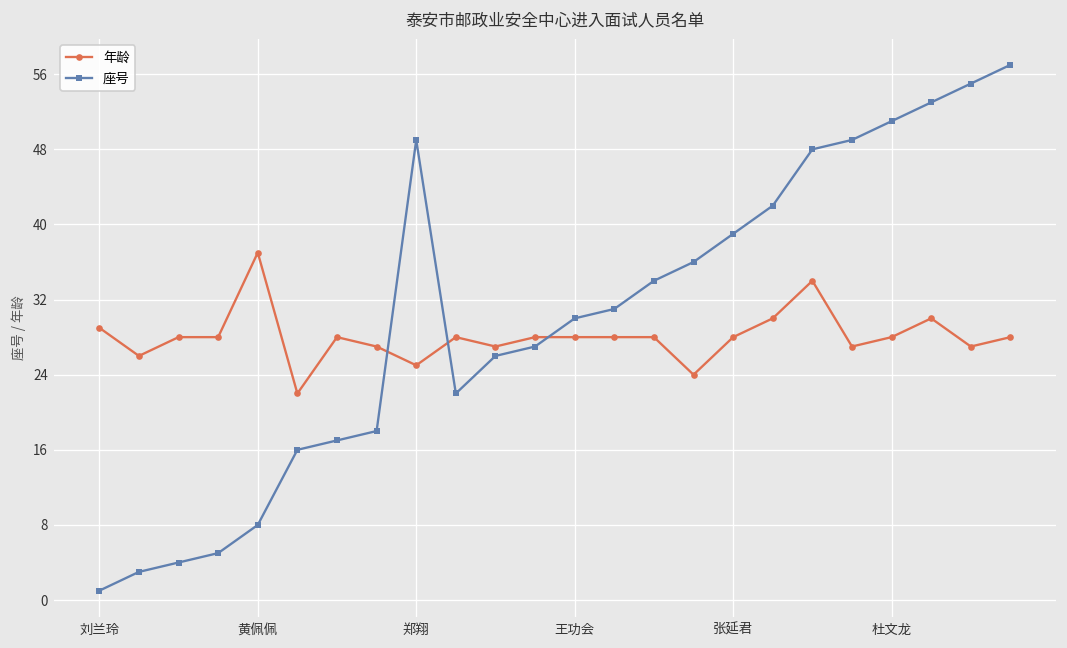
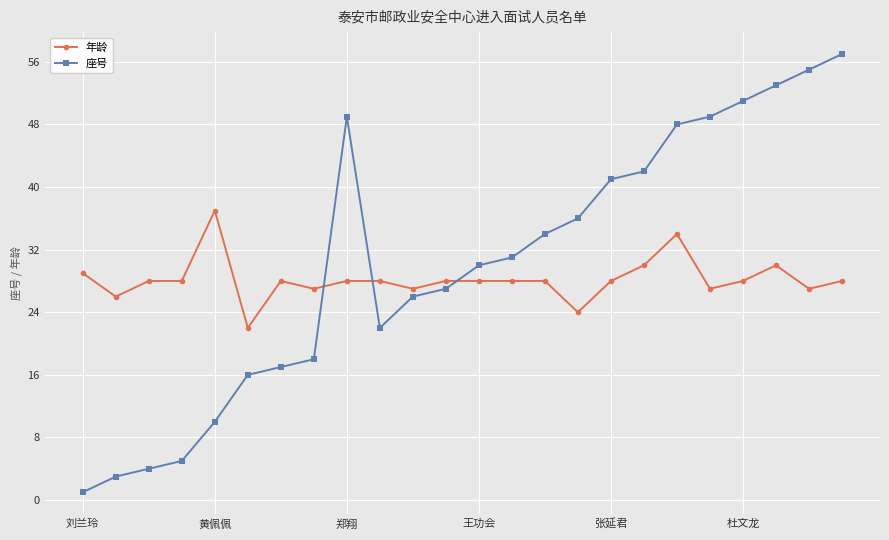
座号, 黄佩佩: 8 -> 10
年龄, 郑翔: 25 -> 28
座号, 张延君: 39 -> 41
